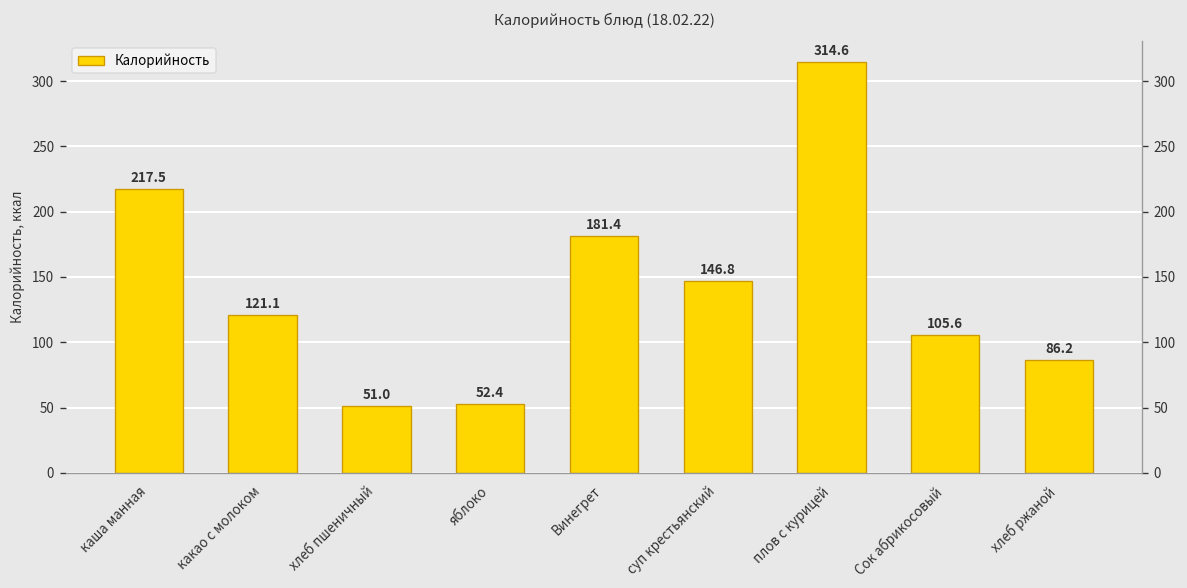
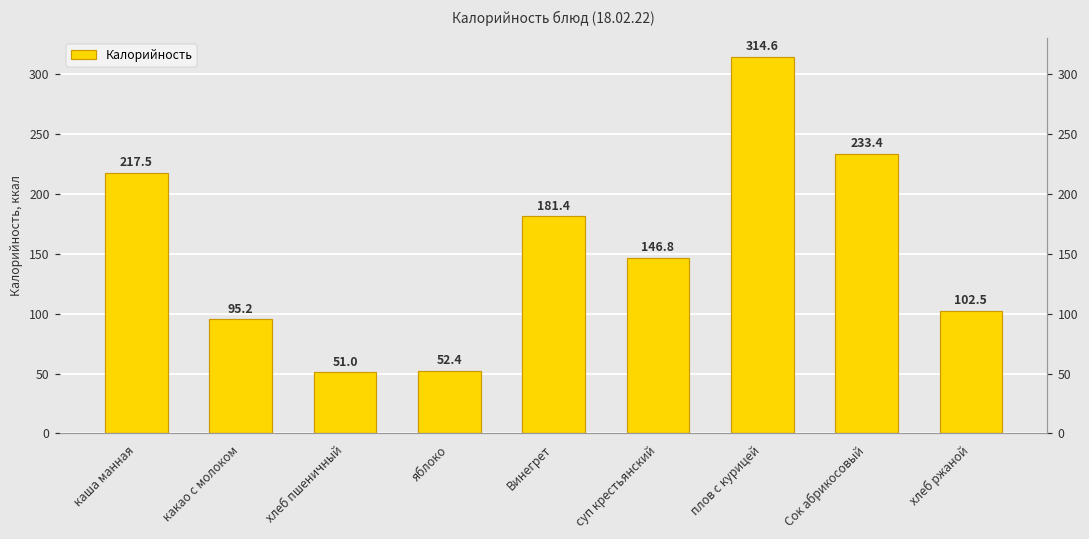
какао с молоком: 121.1 -> 95.2
Сок абрикосовый: 105.6 -> 233.4
хлеб ржаной: 86.2 -> 102.5
